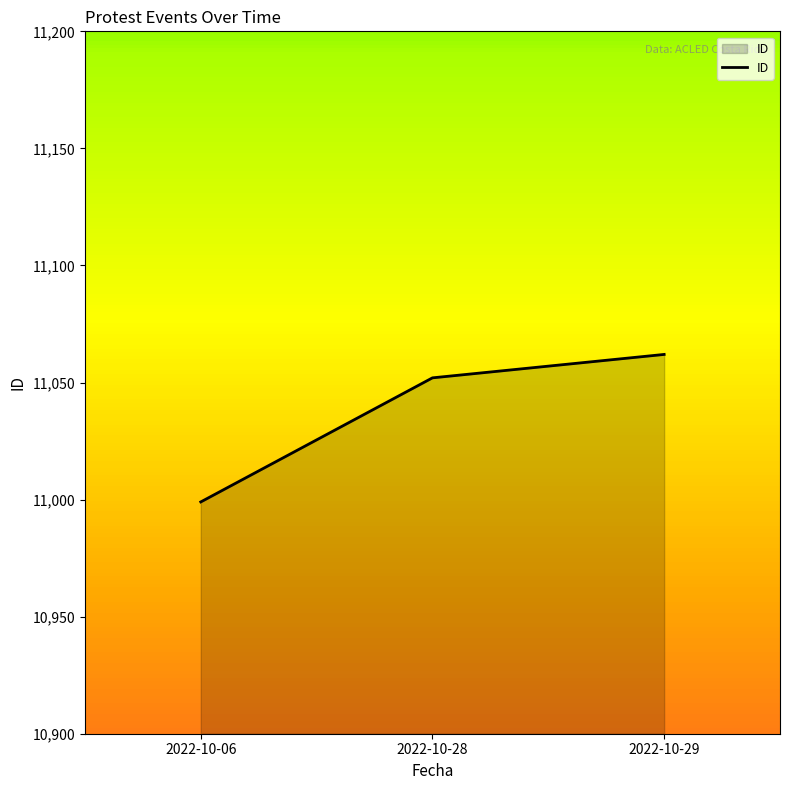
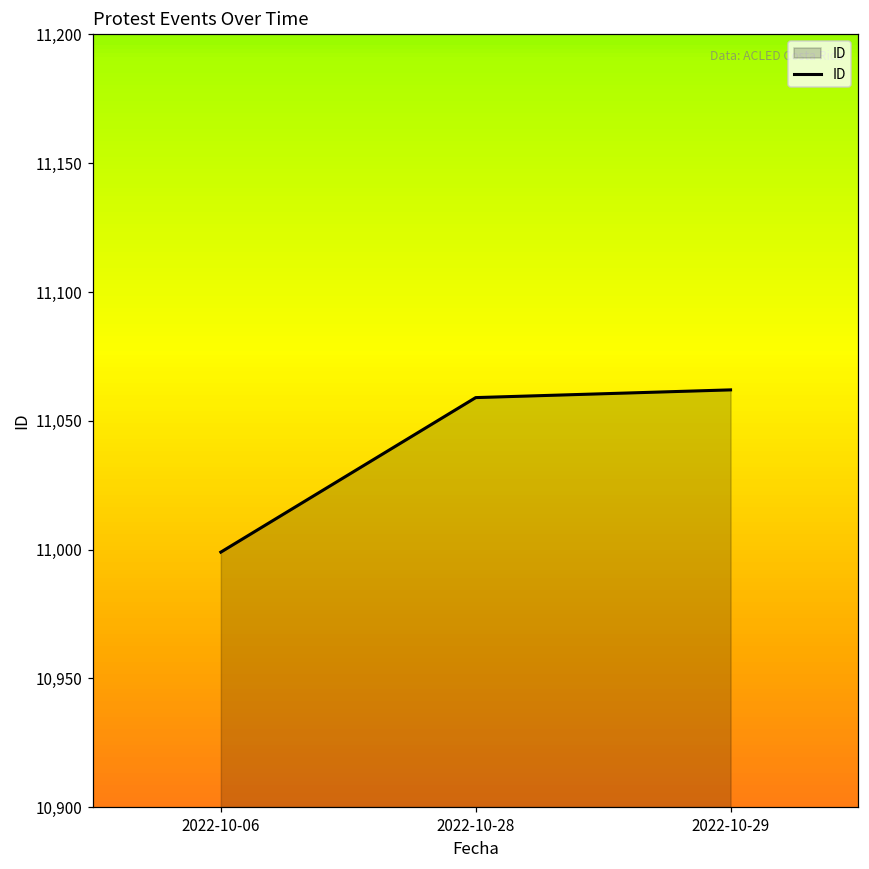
2022-10-28: 11,052 -> 11,059
